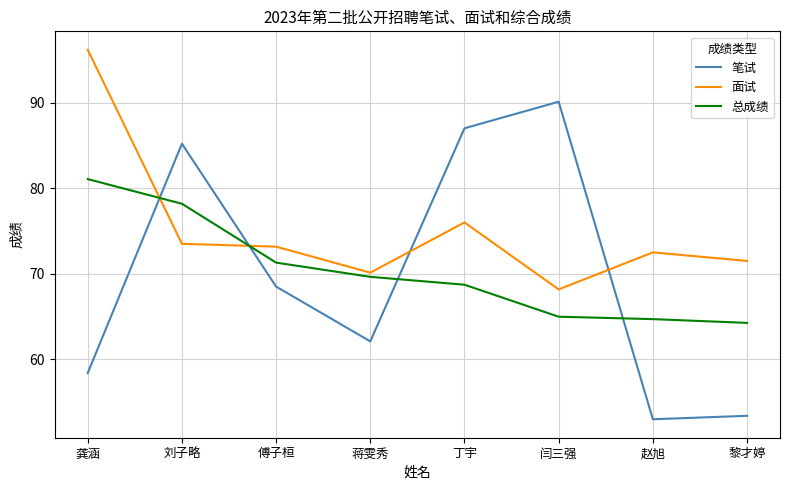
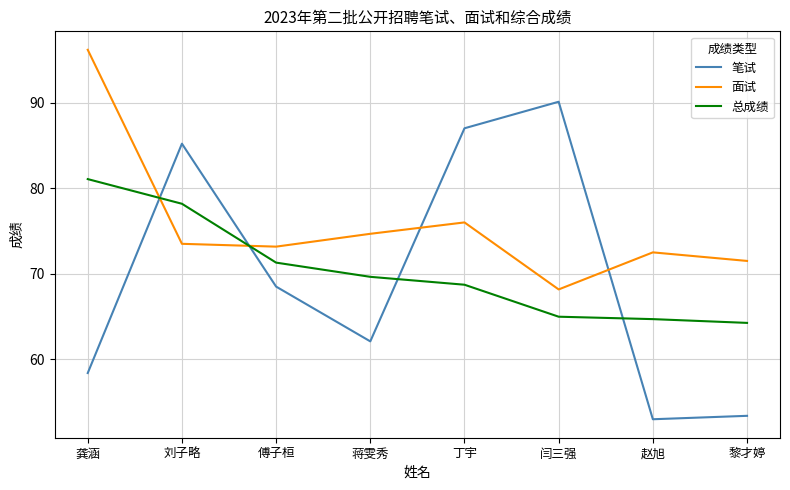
面试, 蒋雯秀: 70 -> 75
